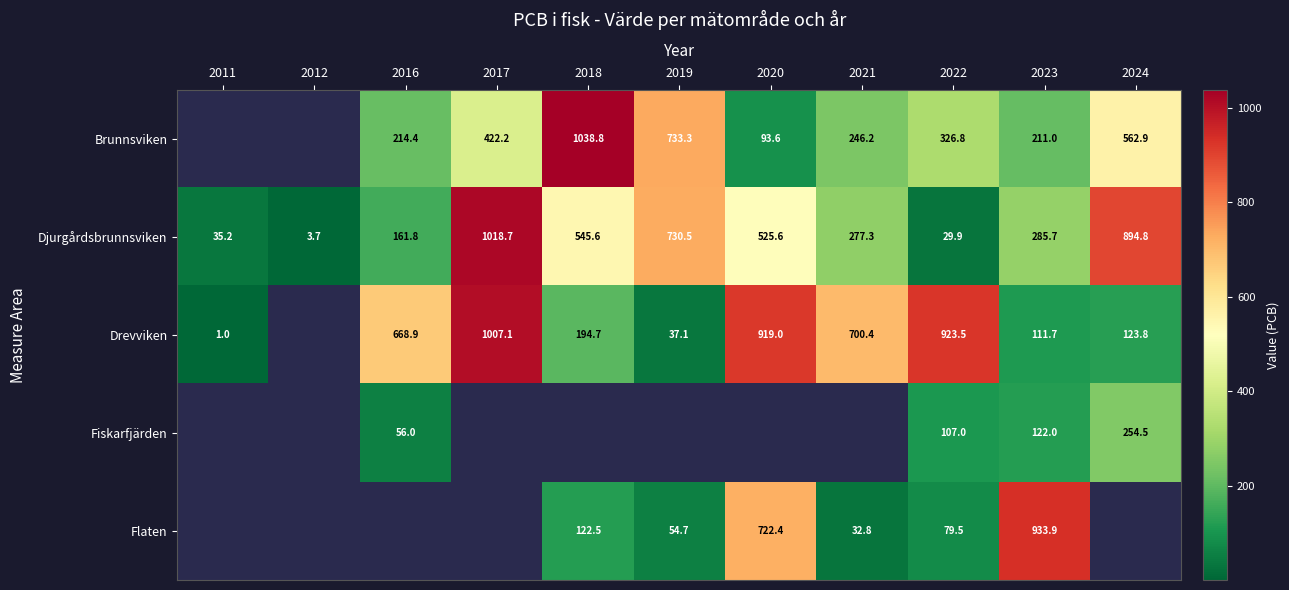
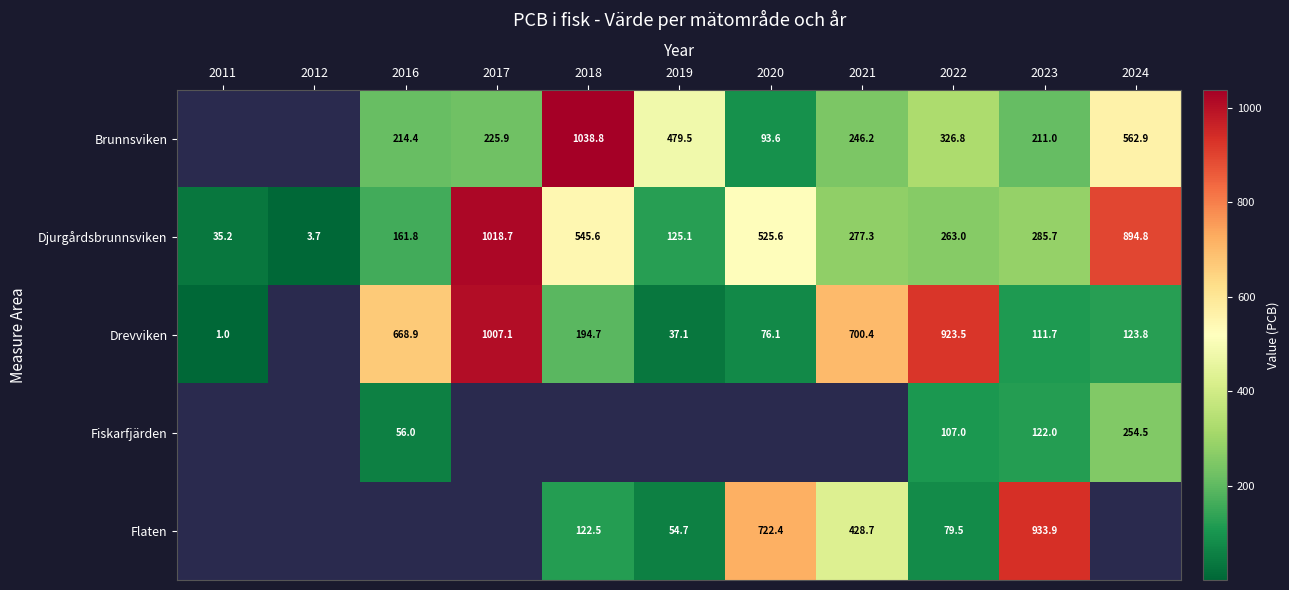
Brunnsviken, 2017: 422.2 -> 225.9
Brunnsviken, 2019: 733.3 -> 479.5
Djurgårdsbrunnsviken, 2019: 730.5 -> 125.1
Djurgårdsbrunnsviken, 2022: 29.9 -> 263.0
Drevviken, 2020: 919.0 -> 76.1
Flaten, 2021: 32.8 -> 428.7
